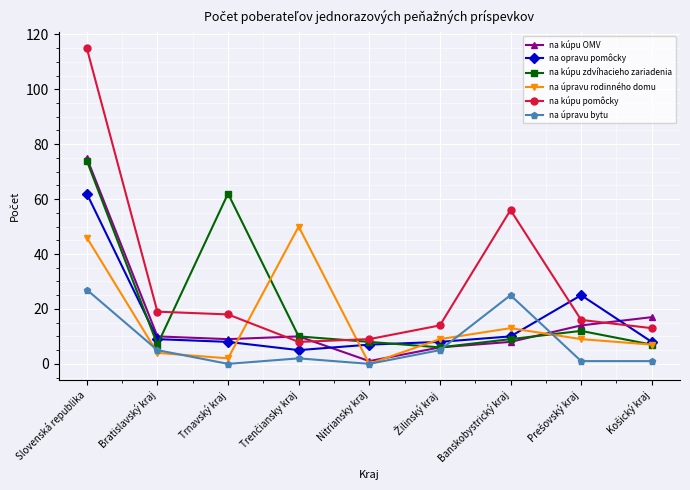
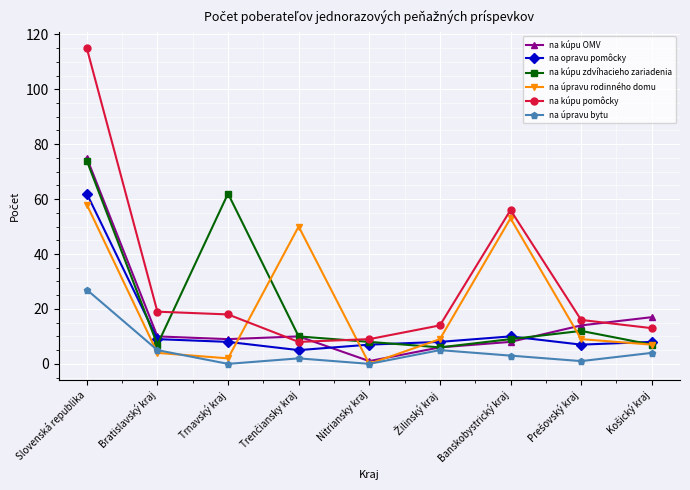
na úpravu rodinného domu, Slovenská republika: 46 -> 58
na úpravu rodinného domu, Banskobystrický kraj: 13 -> 53
na úpravu bytu, Banskobystrický kraj: 25 -> 3
na opravu pomôcky, Prešovský kraj: 25 -> 7
na úpravu bytu, Košický kraj: 1 -> 4
